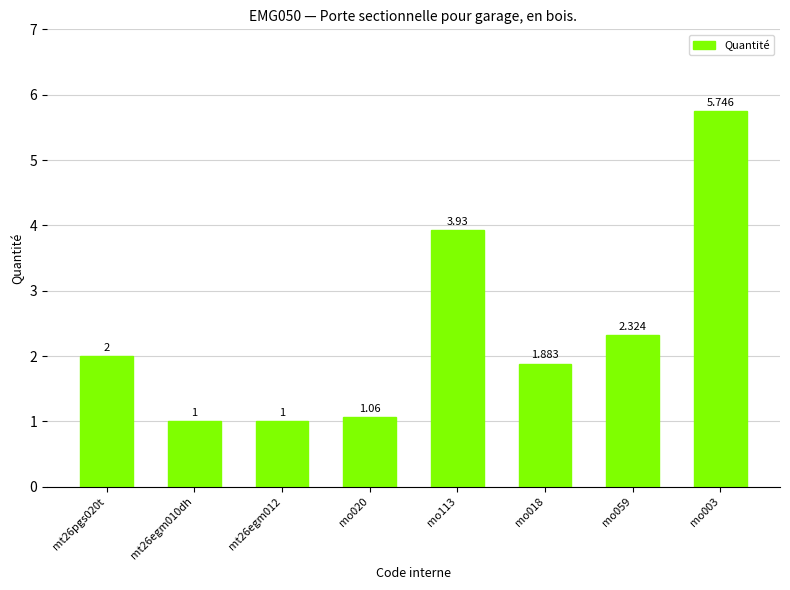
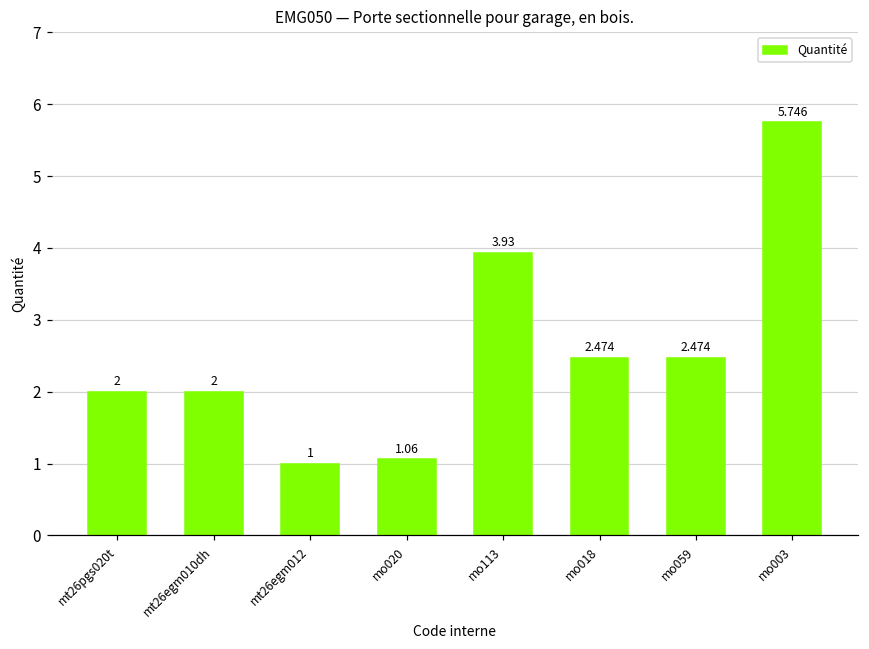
mt26egm010dh: 1 -> 2
mo018: 1.883 -> 2.474
mo059: 2.324 -> 2.474
